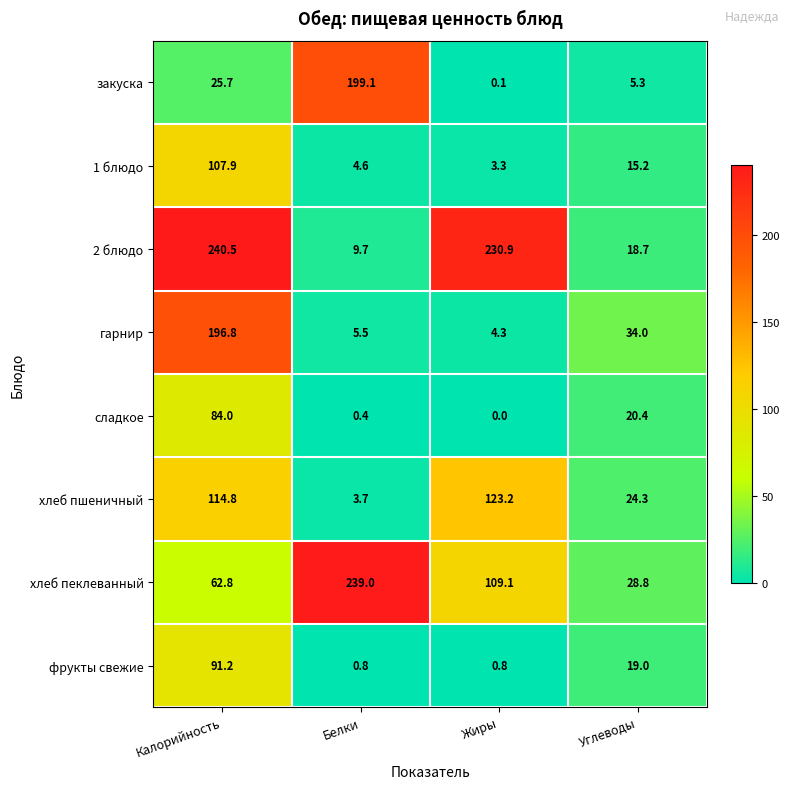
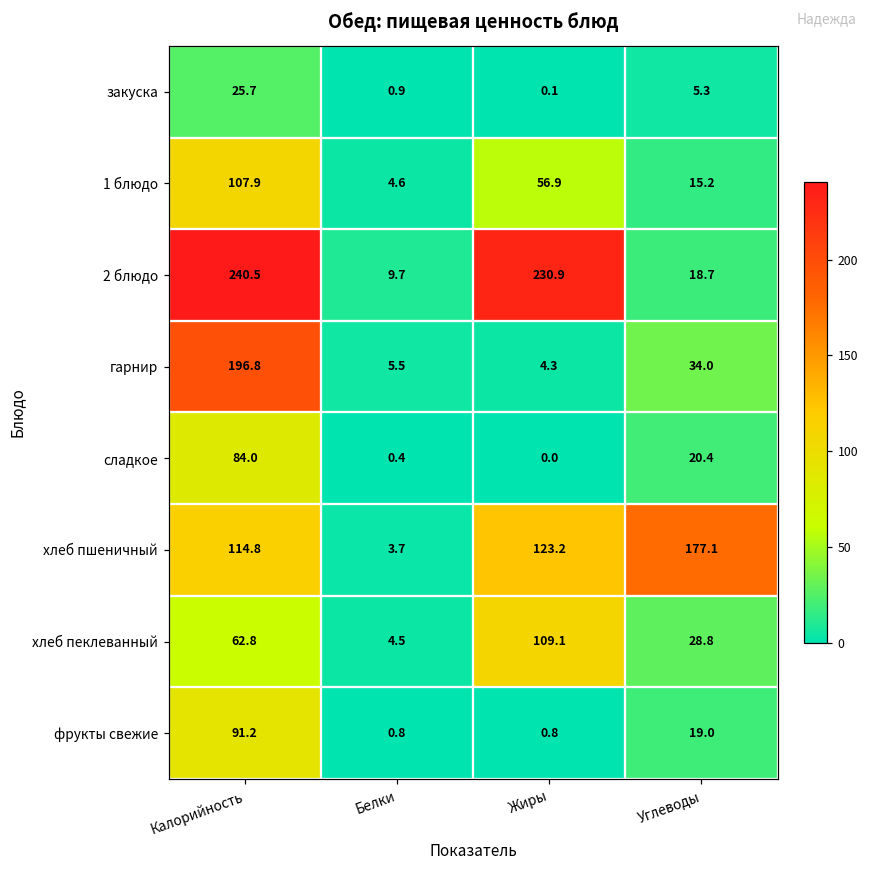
закуска, Белки: 199.1 -> 0.9
1 блюдо, Жиры: 3.3 -> 56.9
хлеб пшеничный, Углеводы: 24.3 -> 177.1
хлеб пеклеванный, Белки: 239.0 -> 4.5
